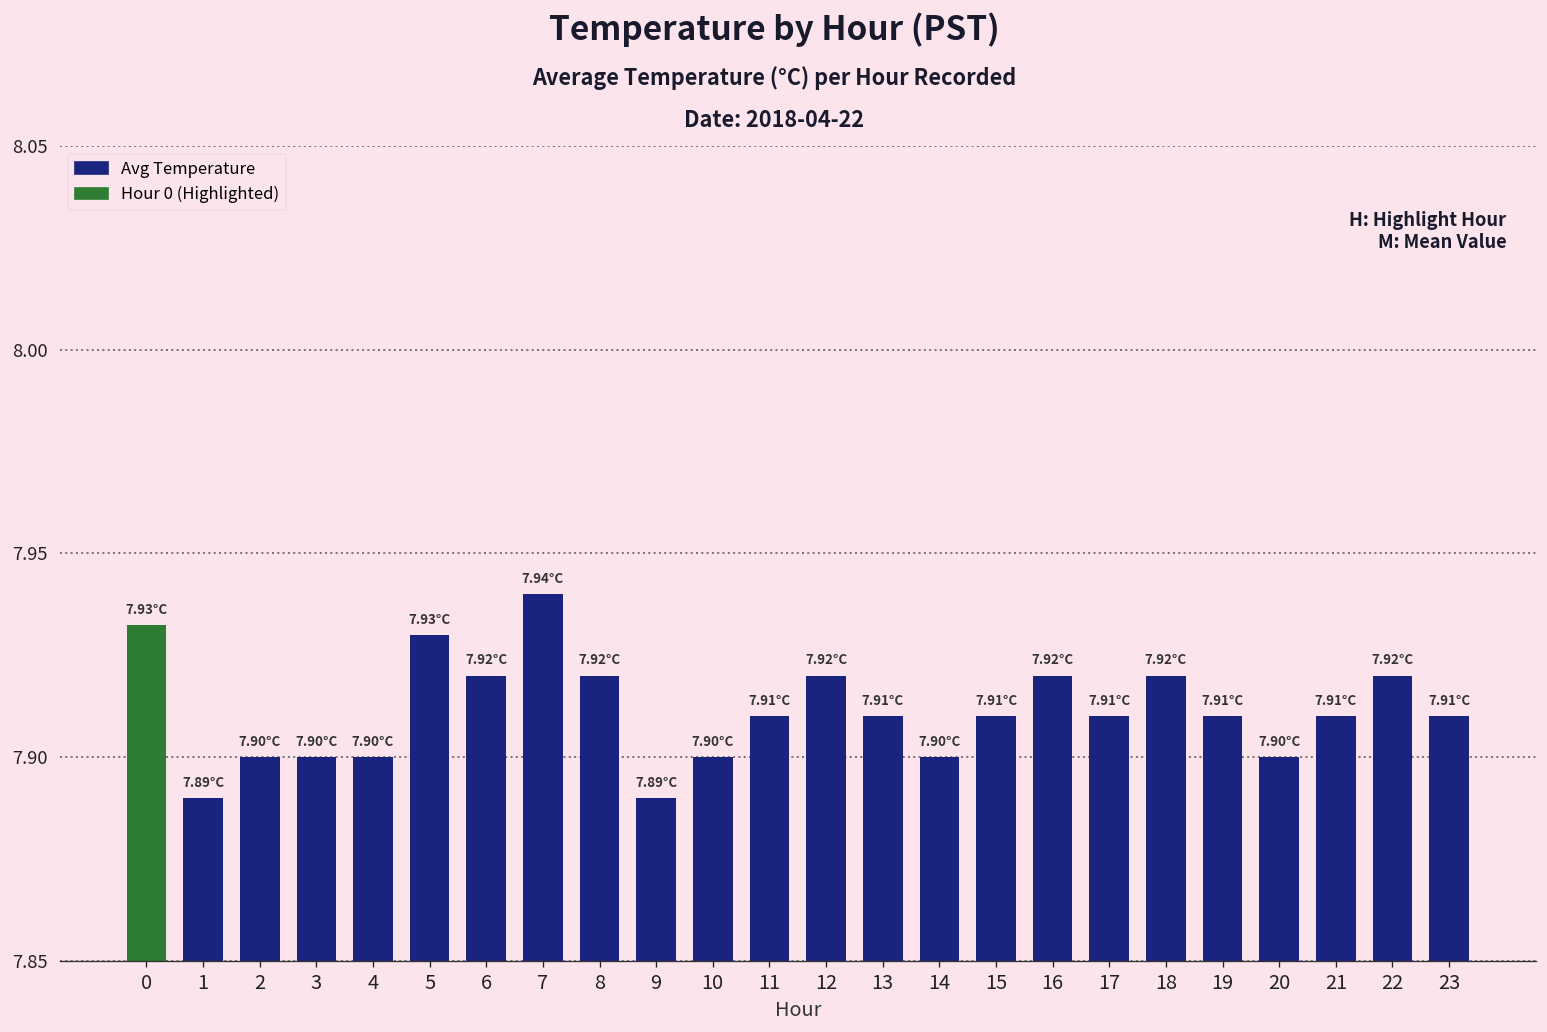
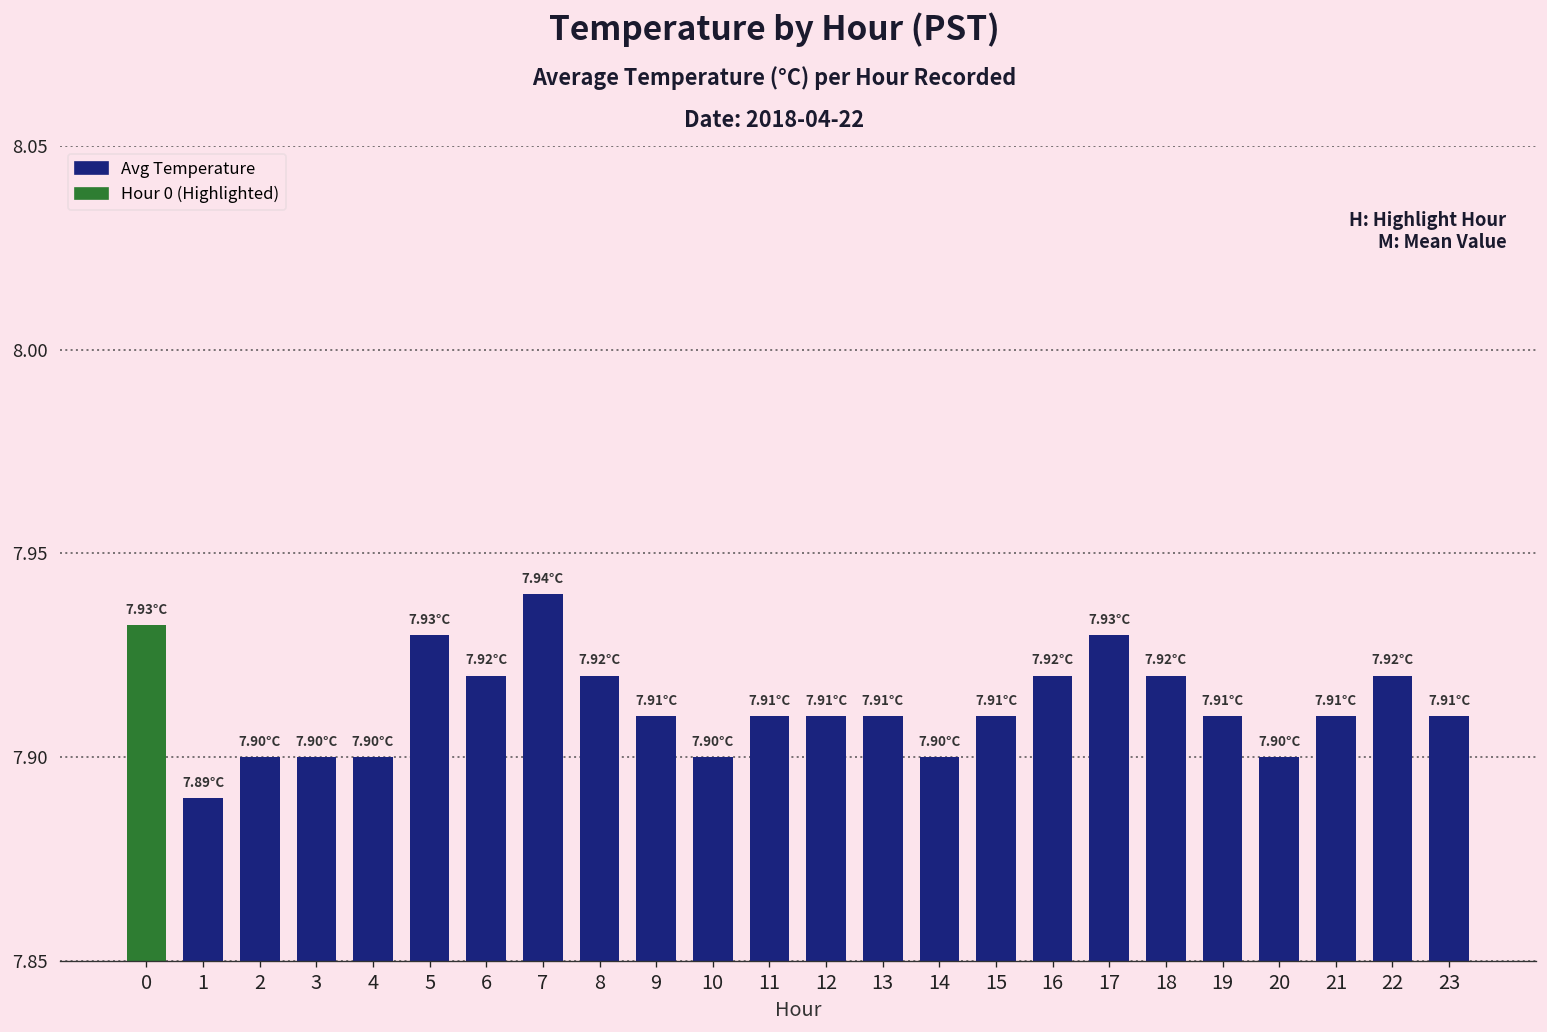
9: 7.89°C -> 7.91°C
12: 7.92°C -> 7.91°C
17: 7.91°C -> 7.93°C
